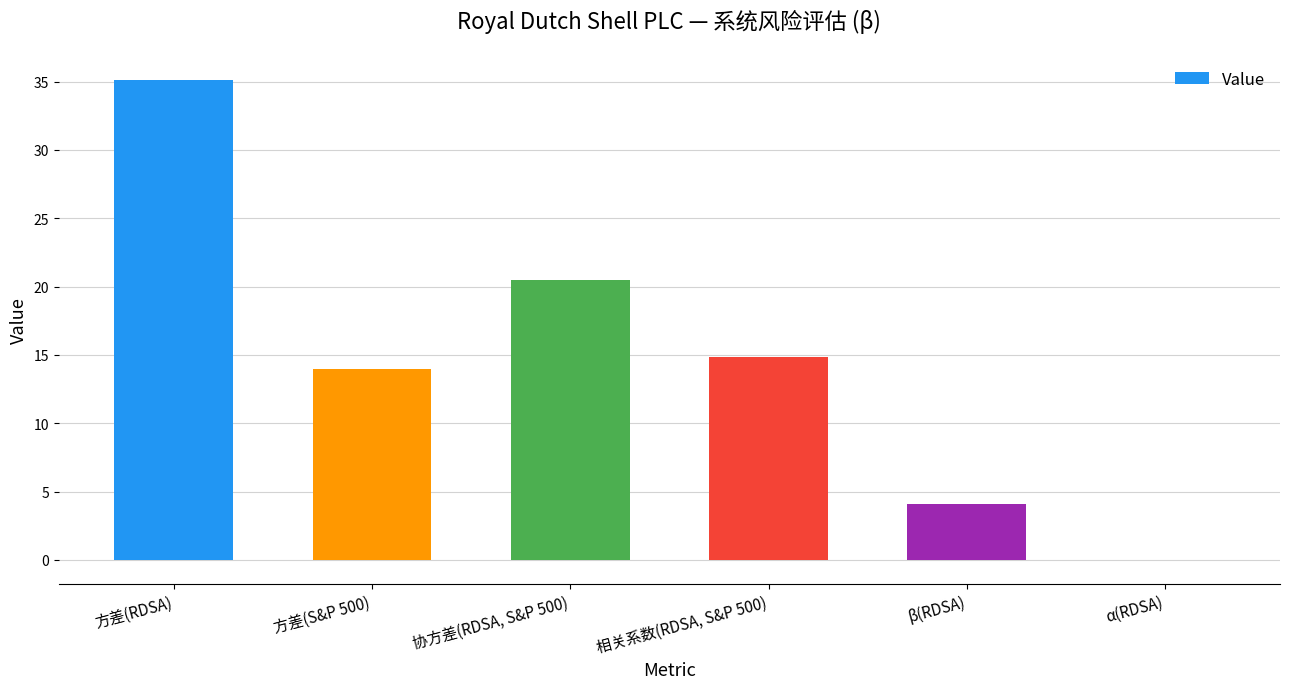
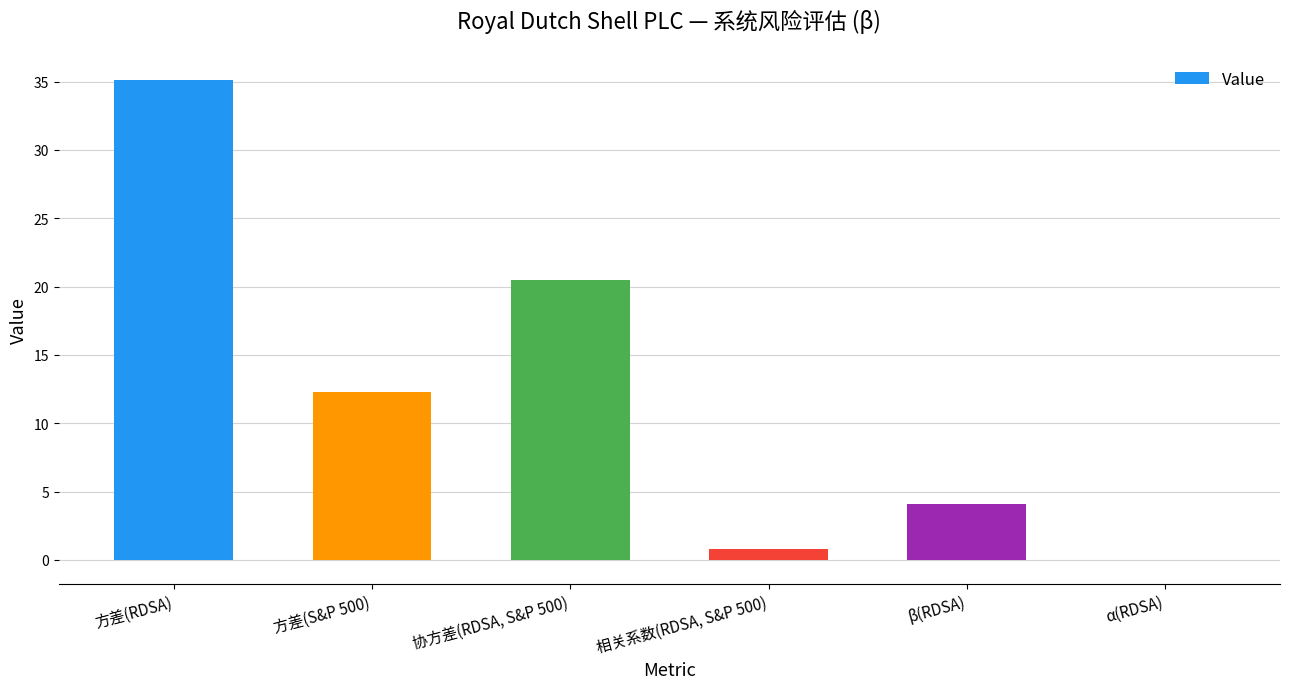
方差(S&P 500): 14.0 -> 12.3
相关系数(RDSA, S&P 500): 14.8 -> 0.8
